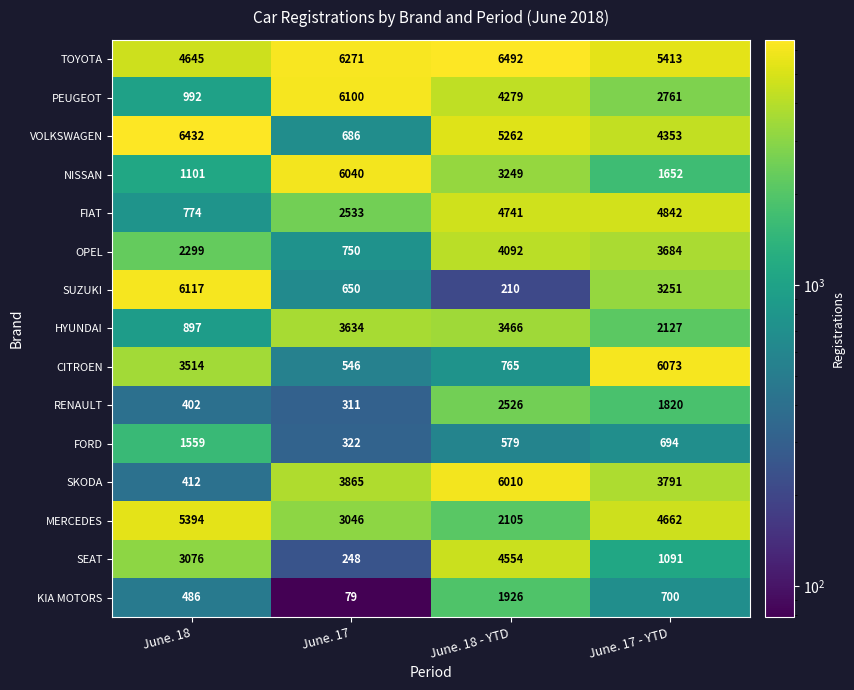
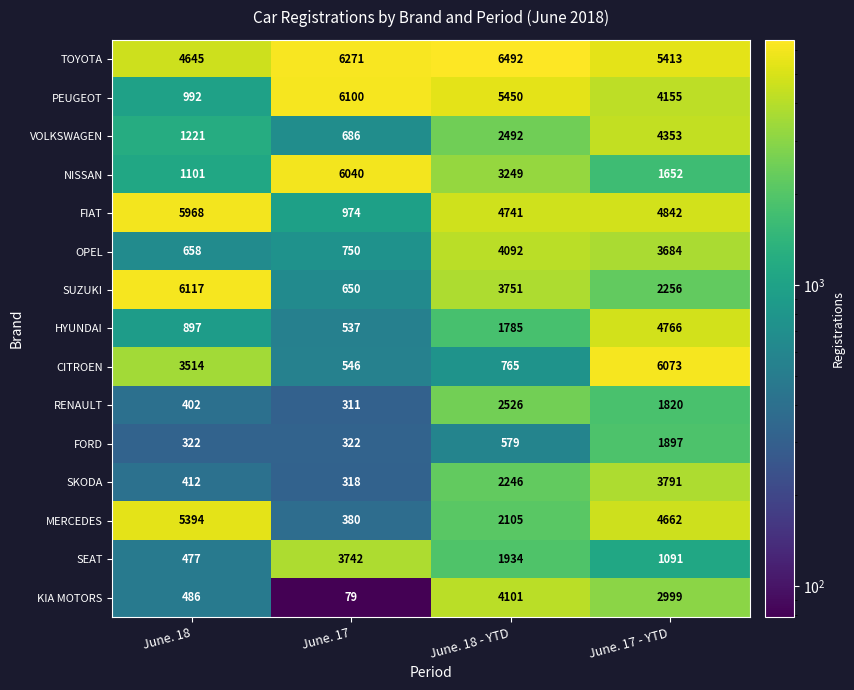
PEUGEOT, June. 18 - YTD: 4279 -> 5450
PEUGEOT, June. 17 - YTD: 2761 -> 4155
VOLKSWAGEN, June. 18: 6432 -> 1221
VOLKSWAGEN, June. 18 - YTD: 5262 -> 2492
FIAT, June. 18: 774 -> 5968
FIAT, June. 17: 2533 -> 974
OPEL, June. 18: 2299 -> 658
SUZUKI, June. 18 - YTD: 210 -> 3751
SUZUKI, June. 17 - YTD: 3251 -> 2256
HYUNDAI, June. 17: 3634 -> 537
HYUNDAI, June. 18 - YTD: 3466 -> 1785
HYUNDAI, June. 17 - YTD: 2127 -> 4766
FORD, June. 18: 1559 -> 322
FORD, June. 17 - YTD: 694 -> 1897
SKODA, June. 17: 3865 -> 318
SKODA, June. 18 - YTD: 6010 -> 2246
MERCEDES, June. 17: 3046 -> 380
SEAT, June. 18: 3076 -> 477
SEAT, June. 17: 248 -> 3742
SEAT, June. 18 - YTD: 4554 -> 1934
KIA MOTORS, June. 18 - YTD: 1926 -> 4101
KIA MOTORS, June. 17 - YTD: 700 -> 2999
